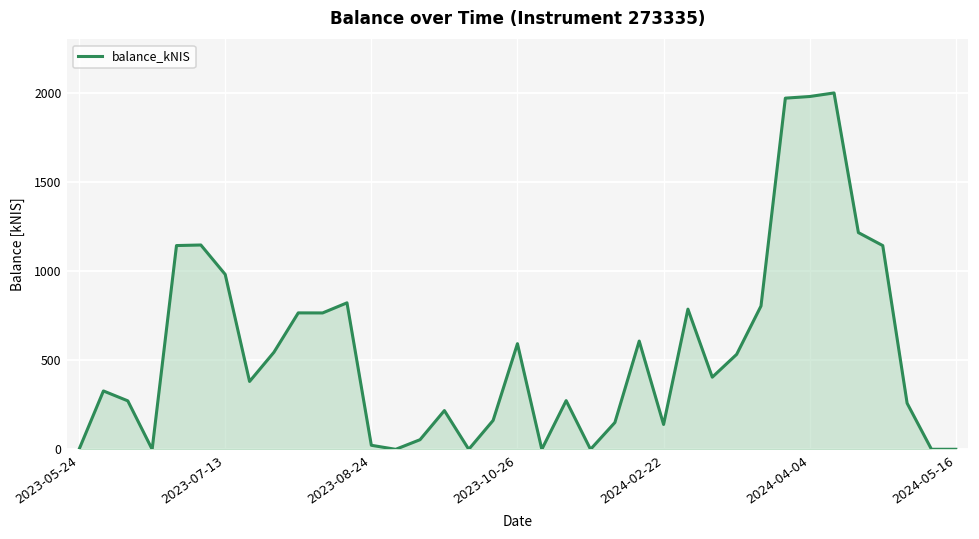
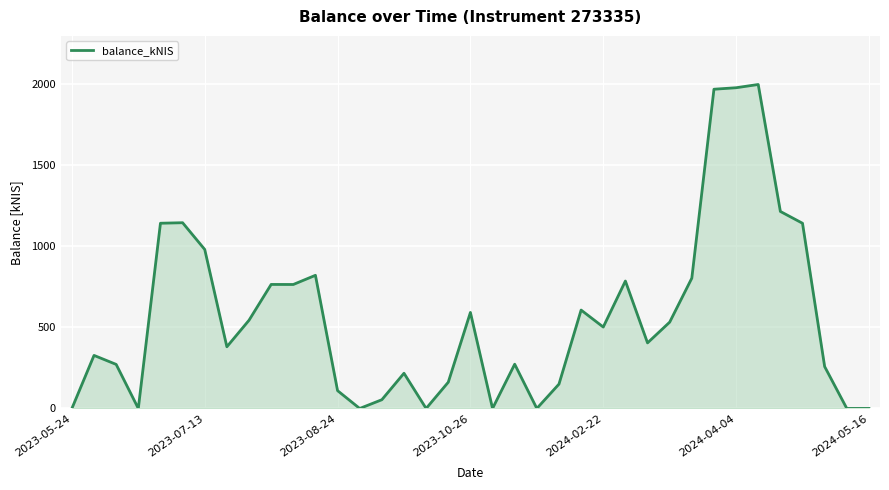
2023-08-24: 20 -> 110
2024-02-22: 140 -> 500
